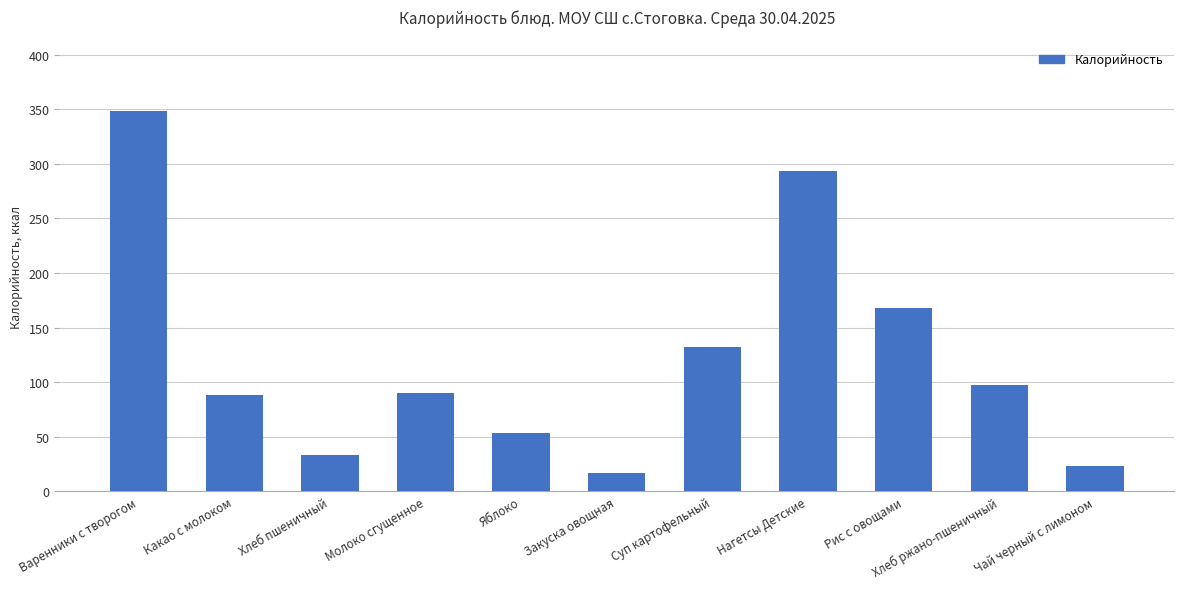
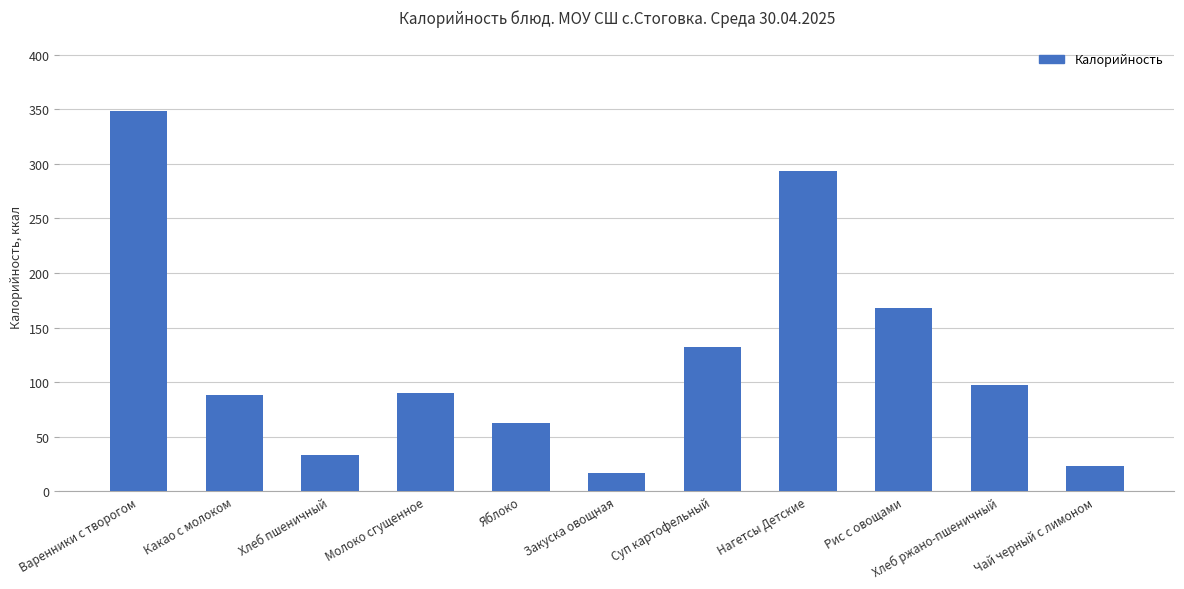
Яблоко: 53 -> 63
